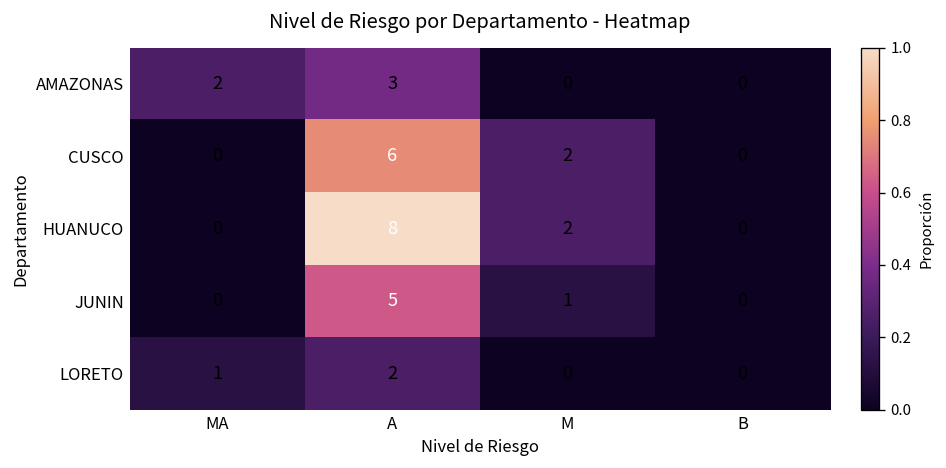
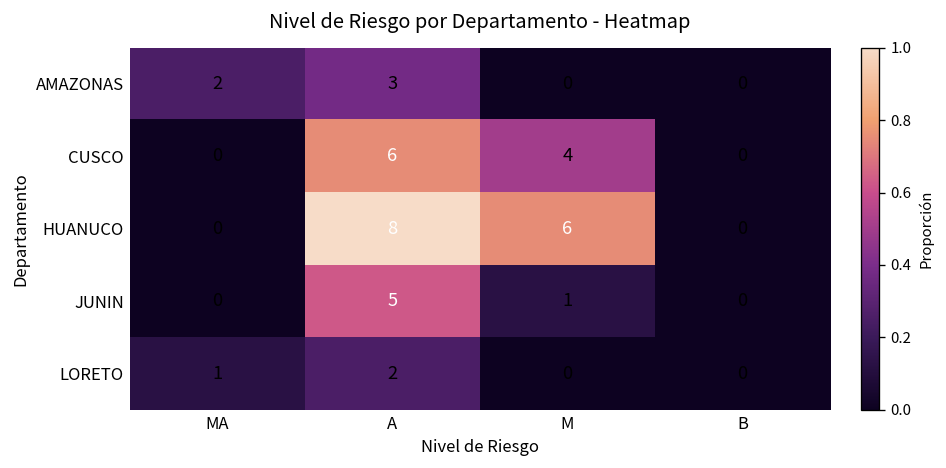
CUSCO, M: 2 -> 4
HUANUCO, M: 2 -> 6
